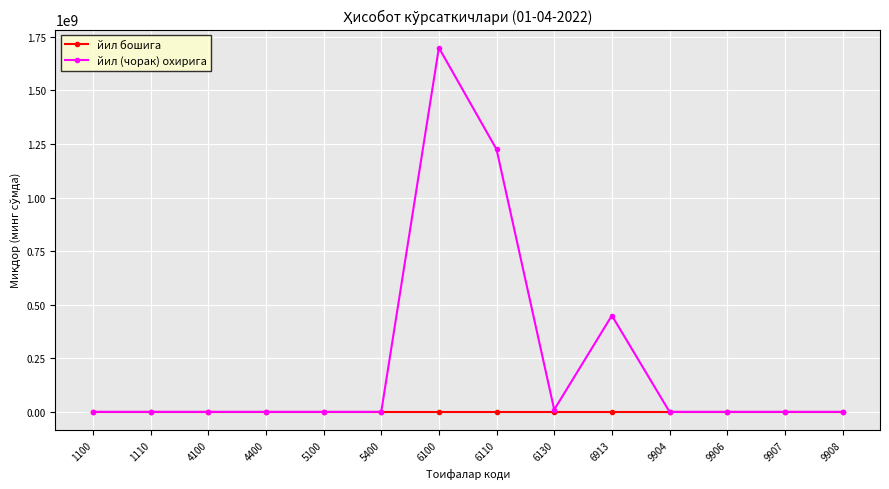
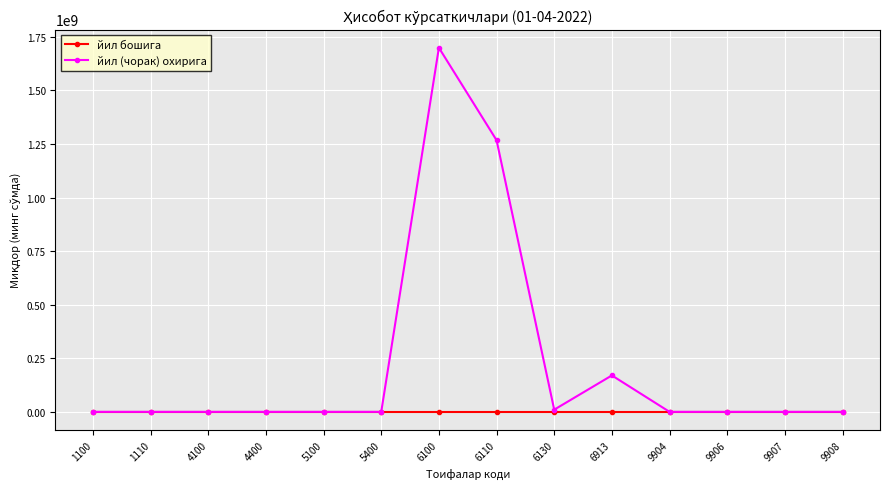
йил (чорак) охирига, 6110: 1220000000 -> 1270000000
йил (чорак) охирига, 6913: 450000000 -> 170000000
